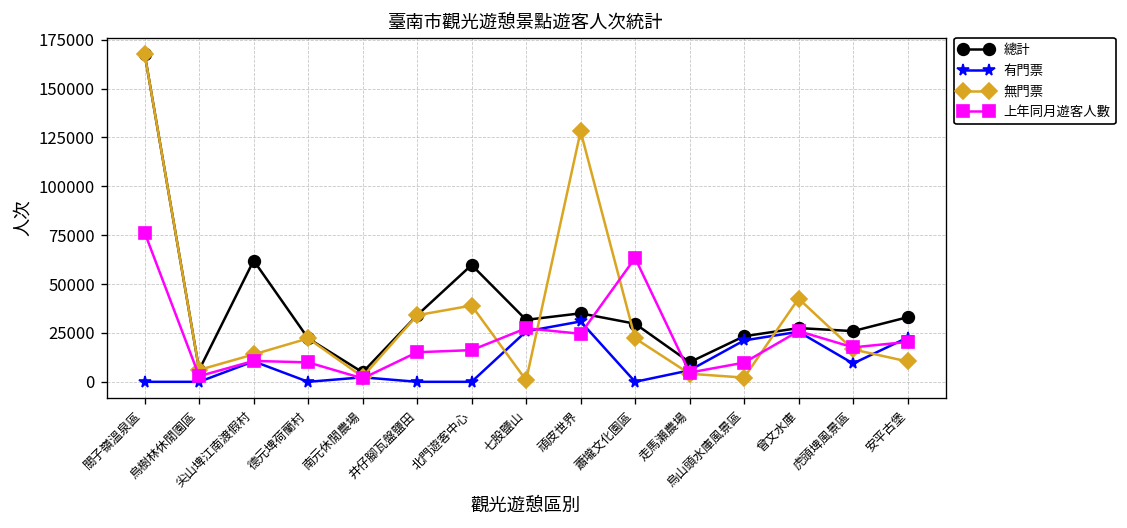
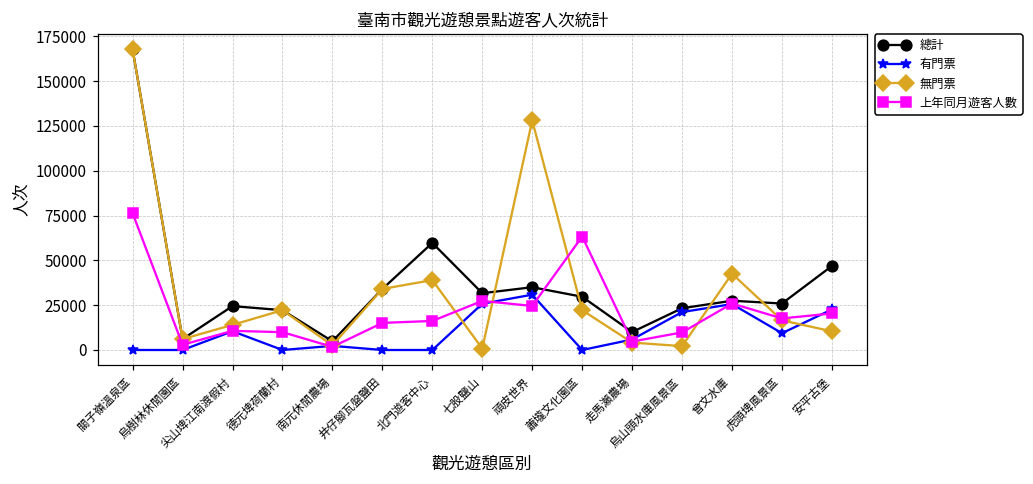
總計, 尖山埤江南渡假村: 62000 -> 24000
總計, 安平古堡: 33000 -> 47000
